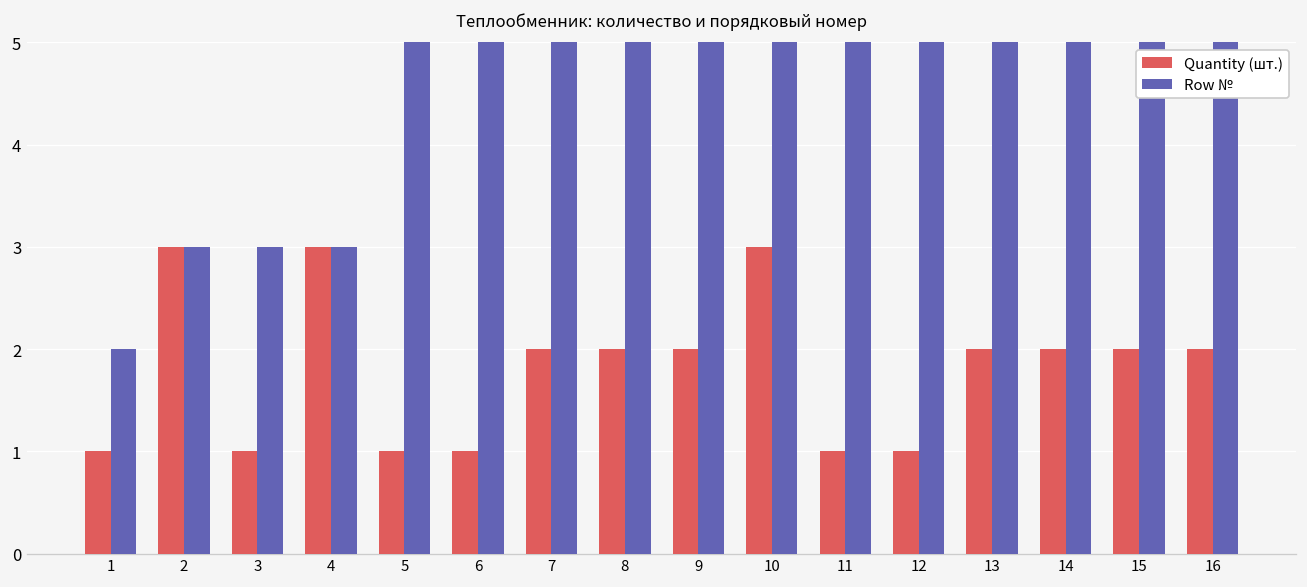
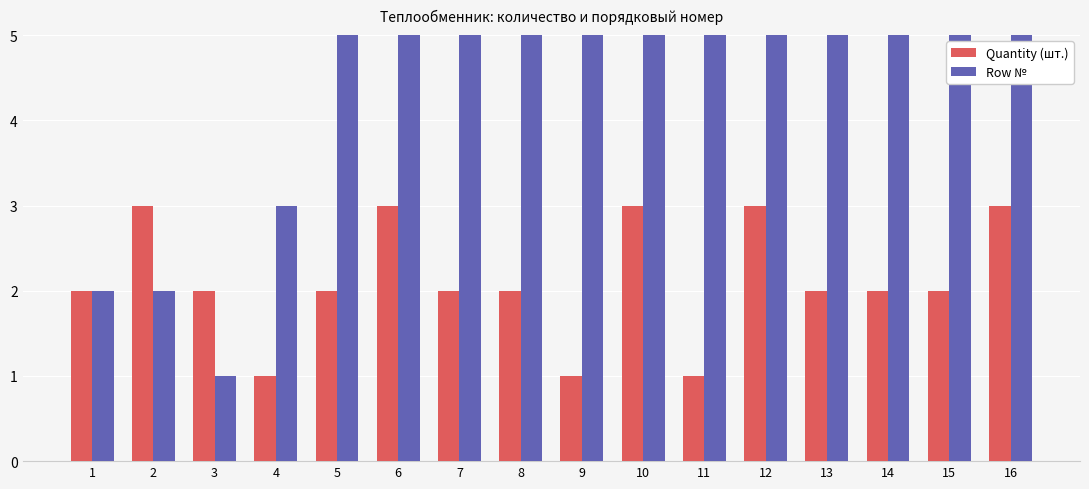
Quantity (шт.), 1: 1 -> 2
Row №, 2: 3 -> 2
Quantity (шт.), 3: 1 -> 2
Row №, 3: 3 -> 1
Quantity (шт.), 4: 3 -> 1
Quantity (шт.), 5: 1 -> 2
Quantity (шт.), 6: 1 -> 3
Quantity (шт.), 9: 2 -> 1
Quantity (шт.), 12: 1 -> 3
Quantity (шт.), 16: 2 -> 3
